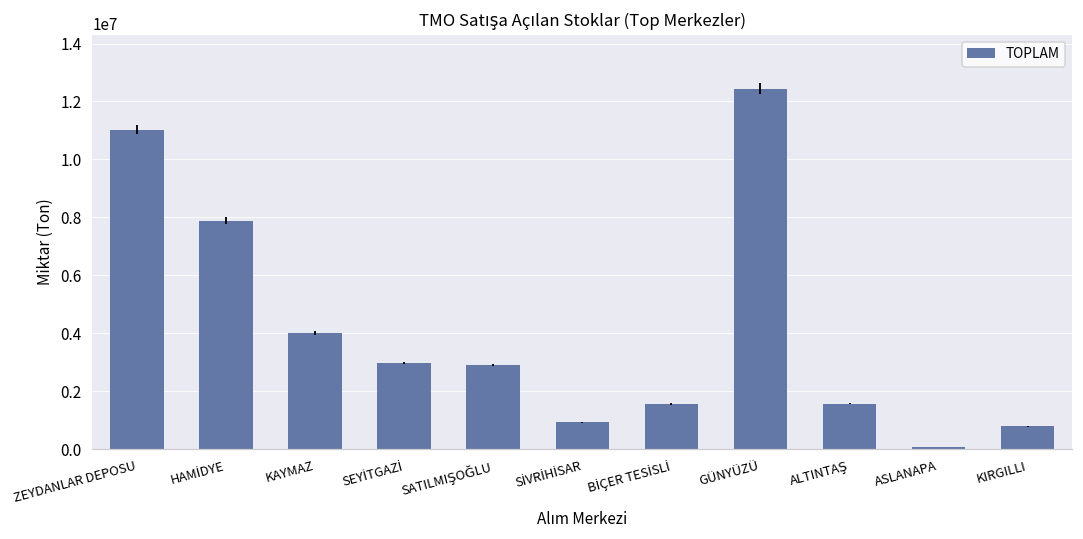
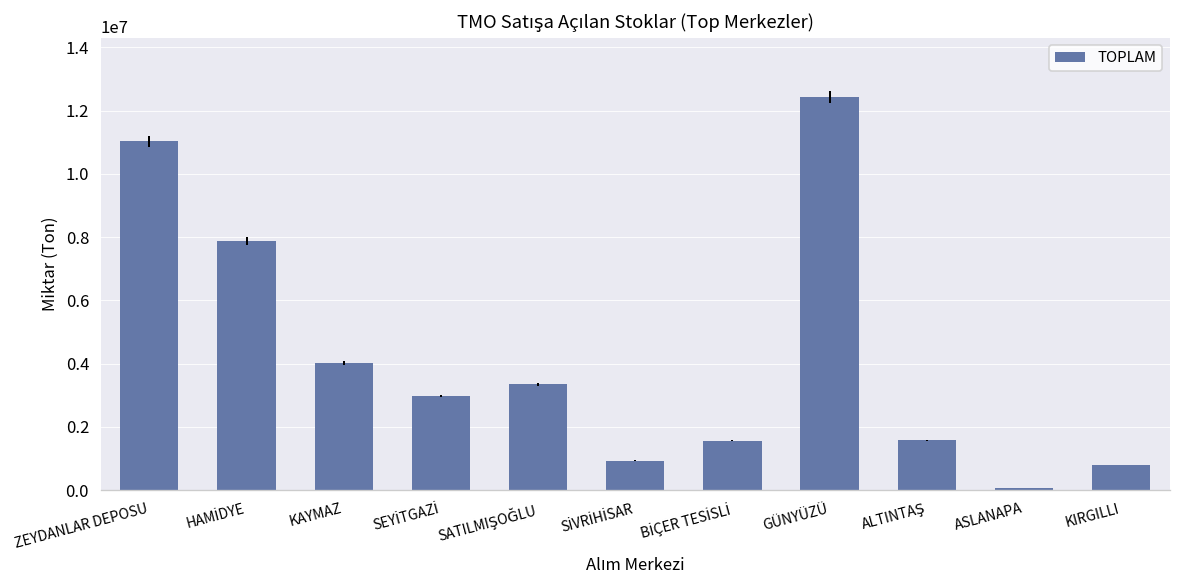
SATILMIŞOĞLU: 2900000 -> 3400000
